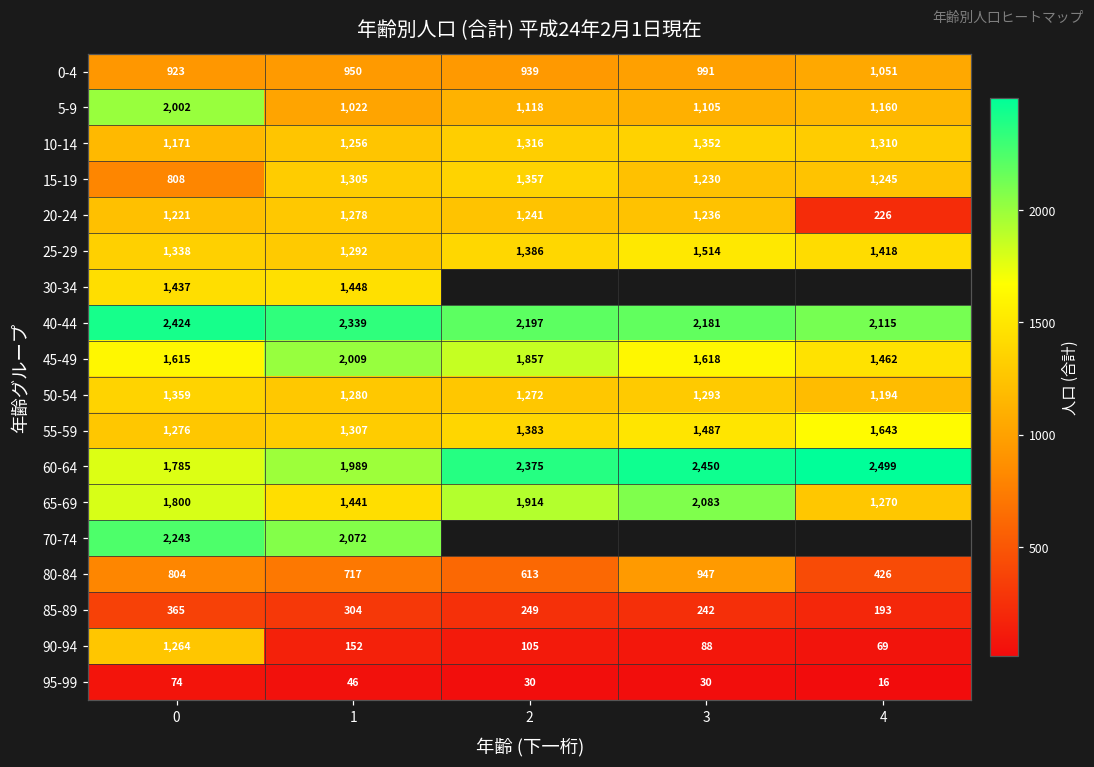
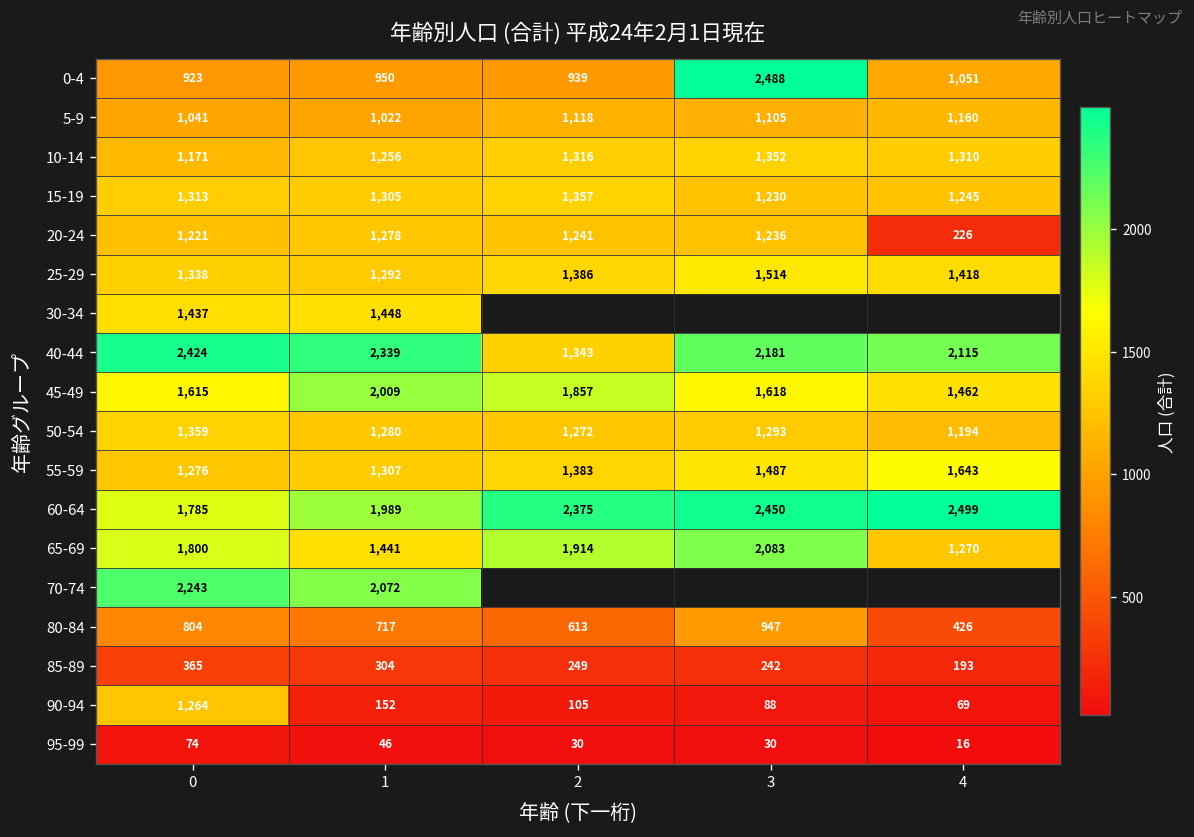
0-4, 3: 991 -> 2,488
5-9, 0: 2,002 -> 1,041
15-19, 0: 808 -> 1,313
40-44, 2: 2,197 -> 1,343
